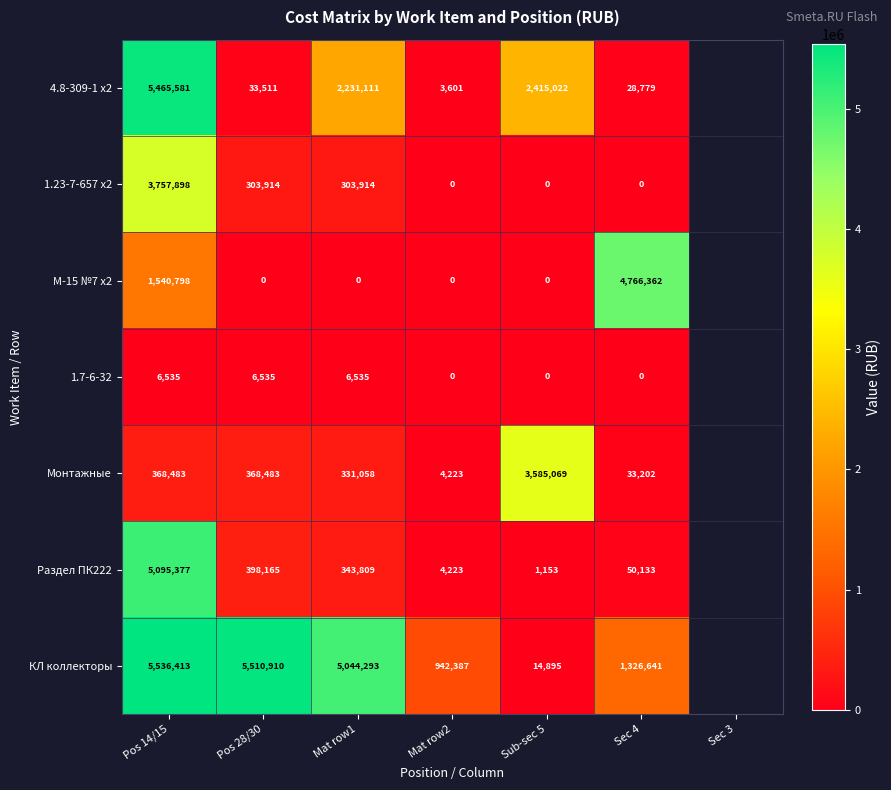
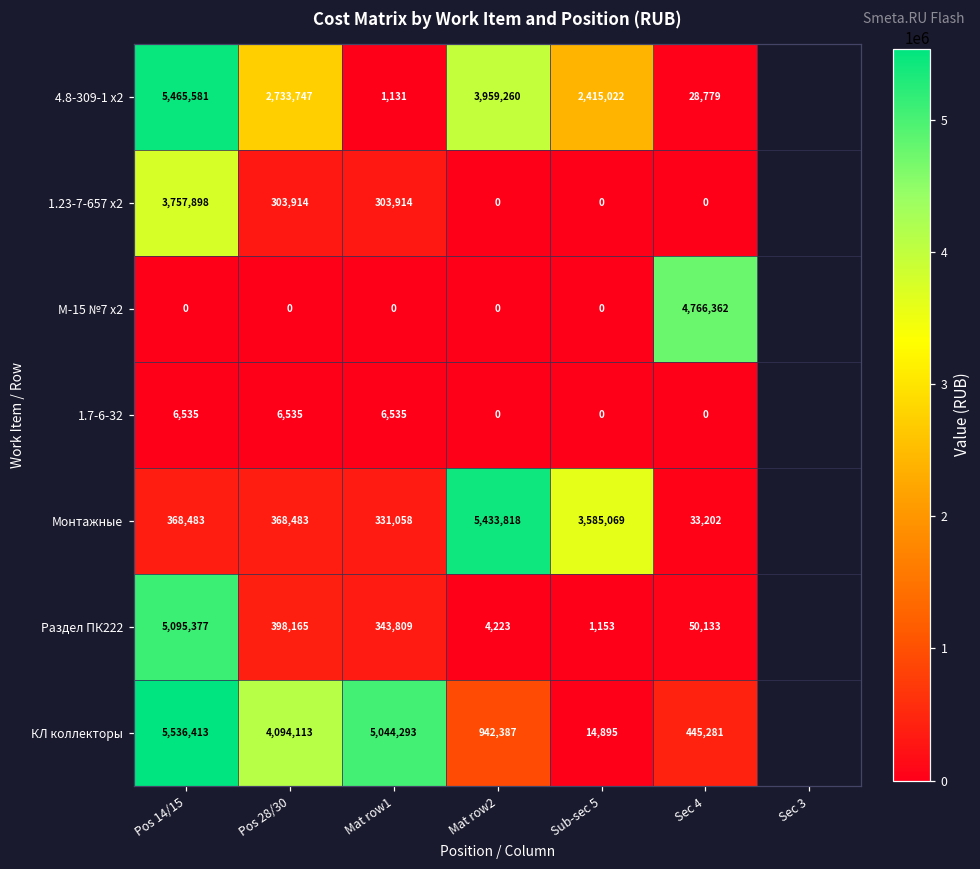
4.8-309-1 x2, Pos 28/30: 33,511 -> 2,733,747
4.8-309-1 x2, Mat row1: 2,231,111 -> 1,131
4.8-309-1 x2, Mat row2: 3,601 -> 3,959,260
М-15 №7 x2, Pos 14/15: 1,540,798 -> 0
Монтажные, Mat row2: 4,223 -> 5,433,818
КЛ коллекторы, Pos 28/30: 5,510,910 -> 4,094,113
КЛ коллекторы, Sec 4: 1,326,641 -> 445,281
